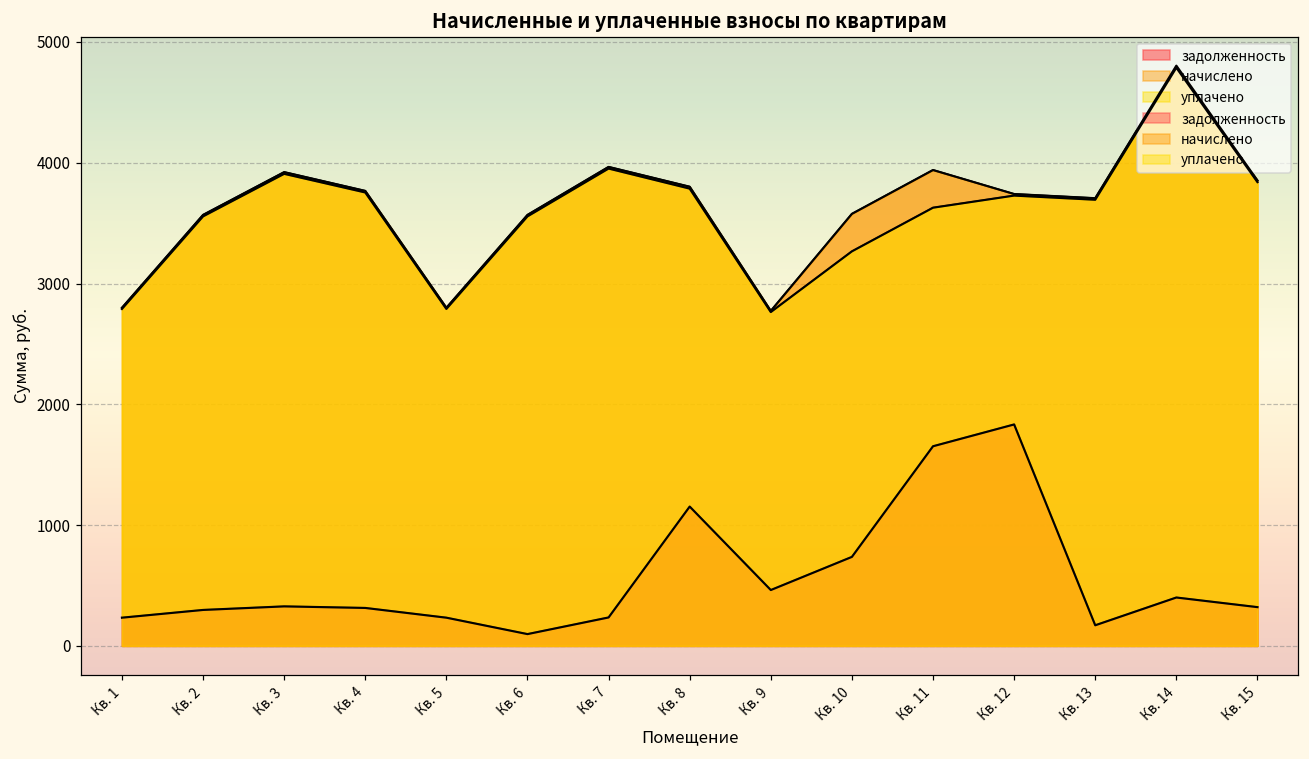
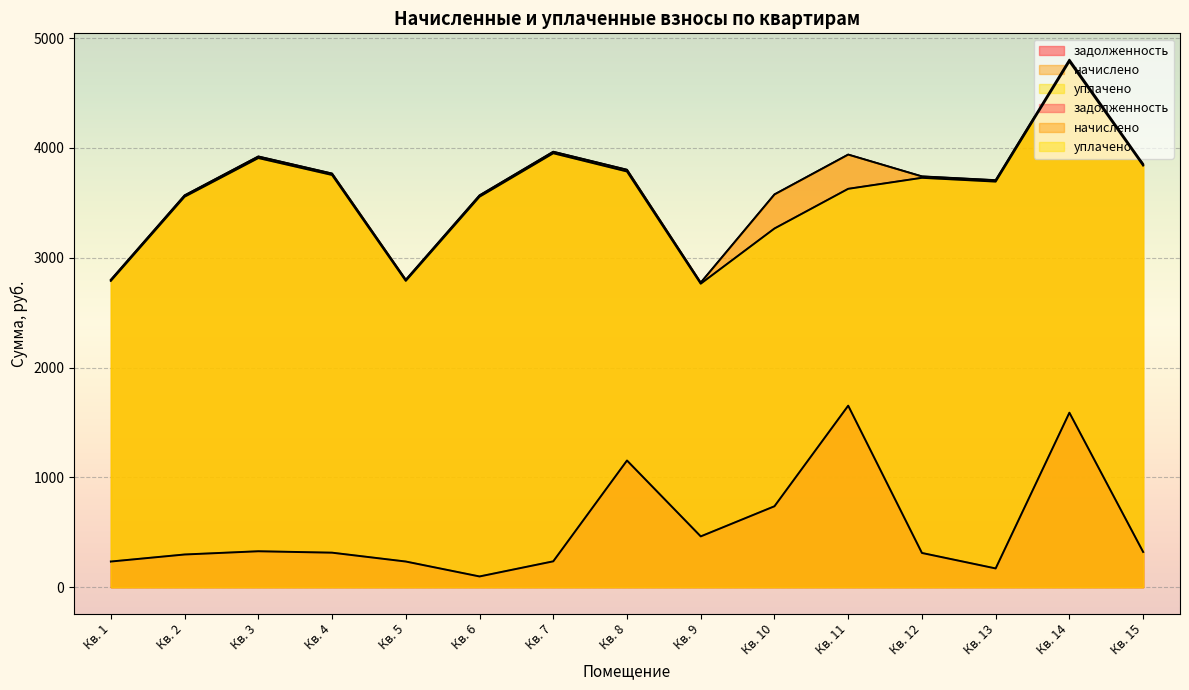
задолженность, Кв. 12: 1830 -> 310
задолженность, Кв. 14: 400 -> 1590
